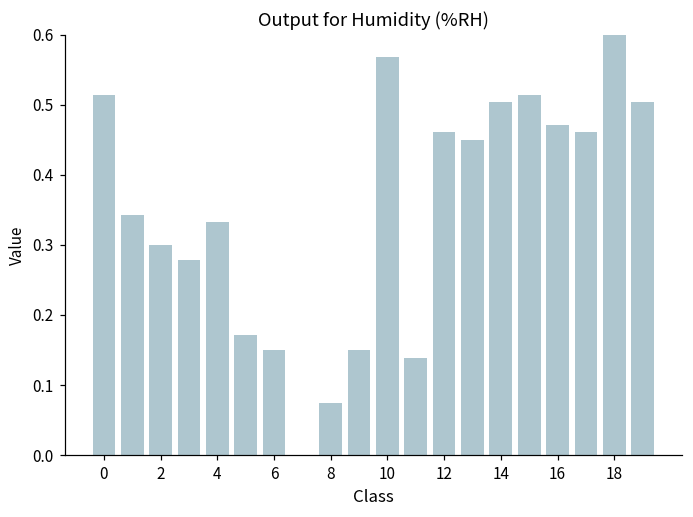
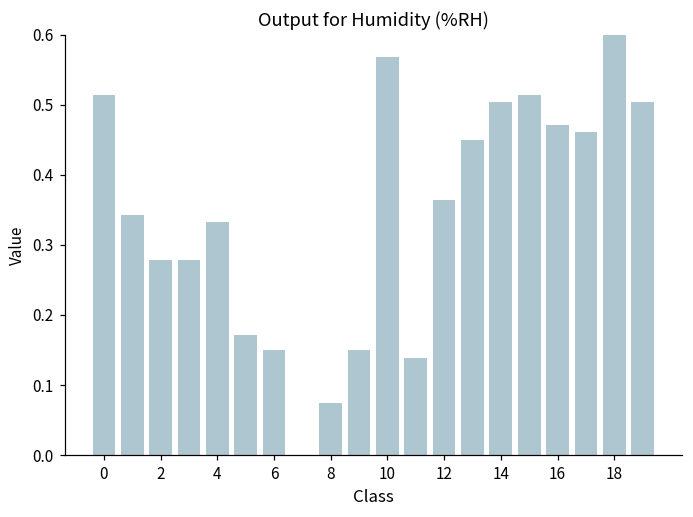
2: 0.30 -> 0.28
12: 0.46 -> 0.36
